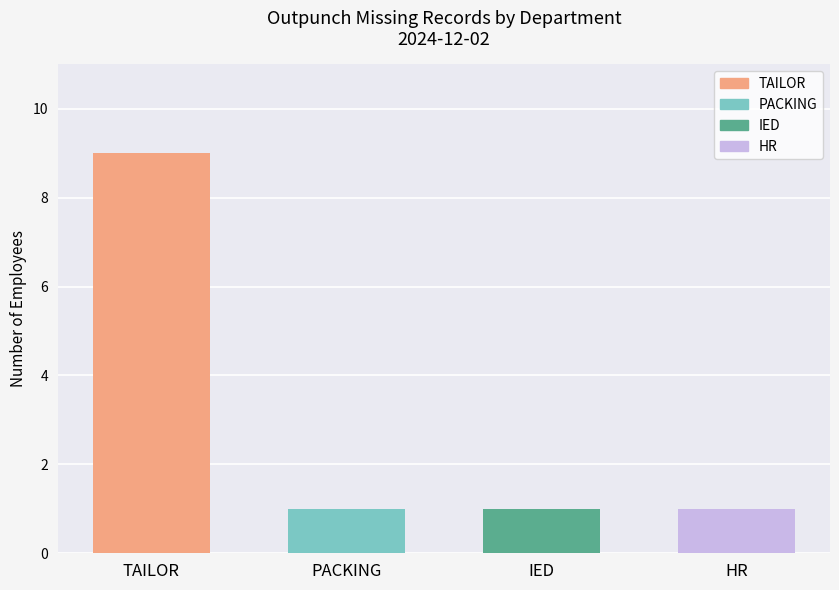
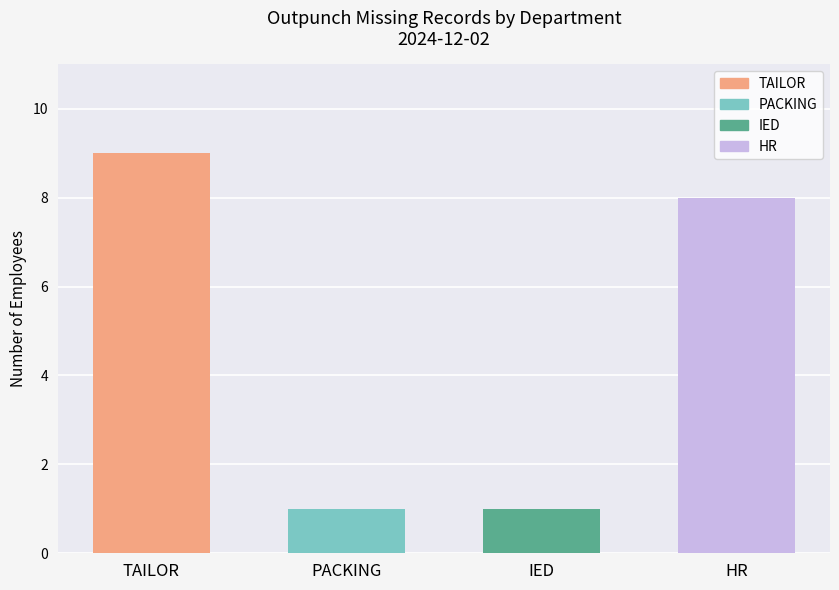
HR: 1 -> 8
